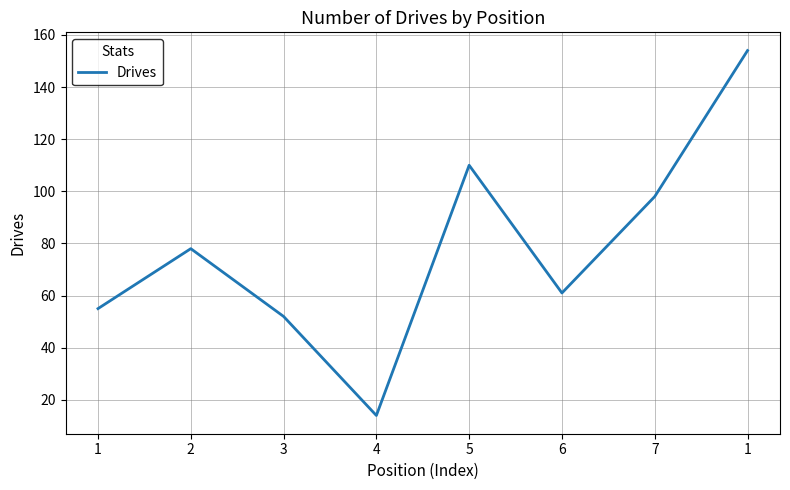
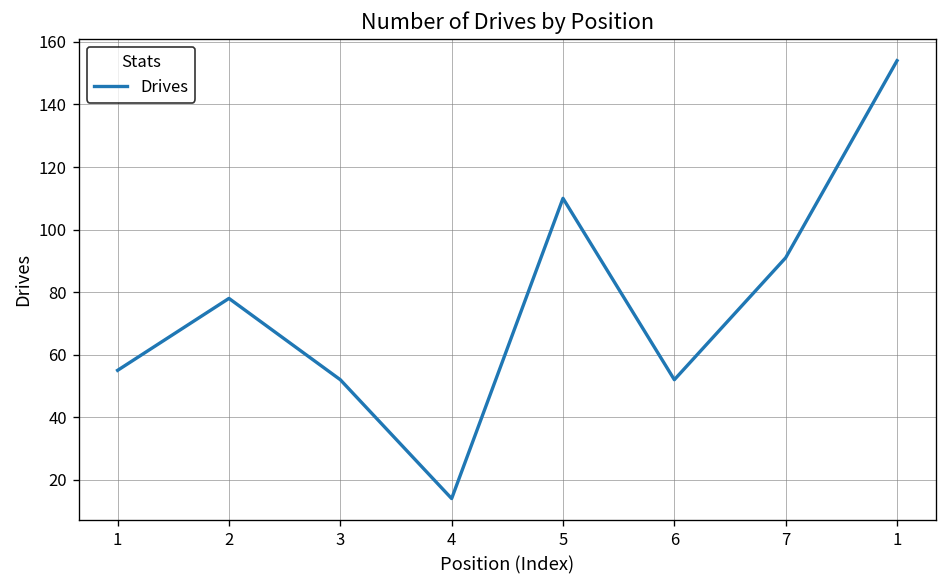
6: 61 -> 52
7: 98 -> 91
